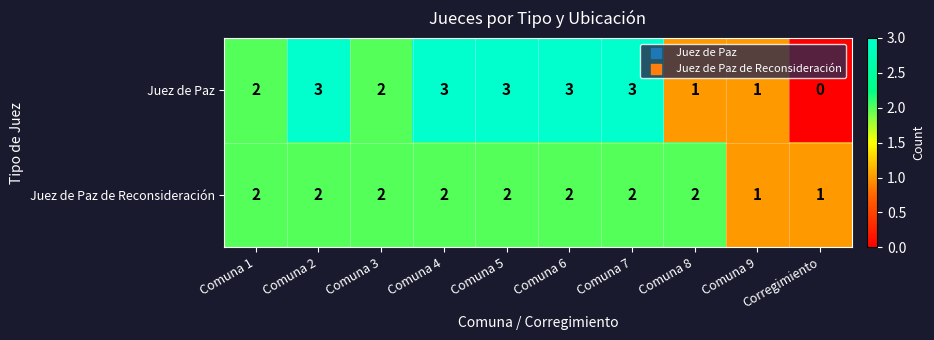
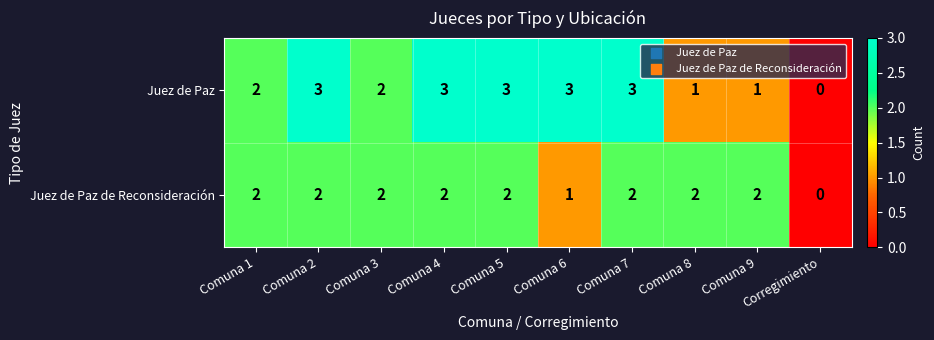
Juez de Paz de Reconsideración, Comuna 6: 2 -> 1
Juez de Paz de Reconsideración, Comuna 9: 1 -> 2
Juez de Paz de Reconsideración, Corregimiento: 1 -> 0
